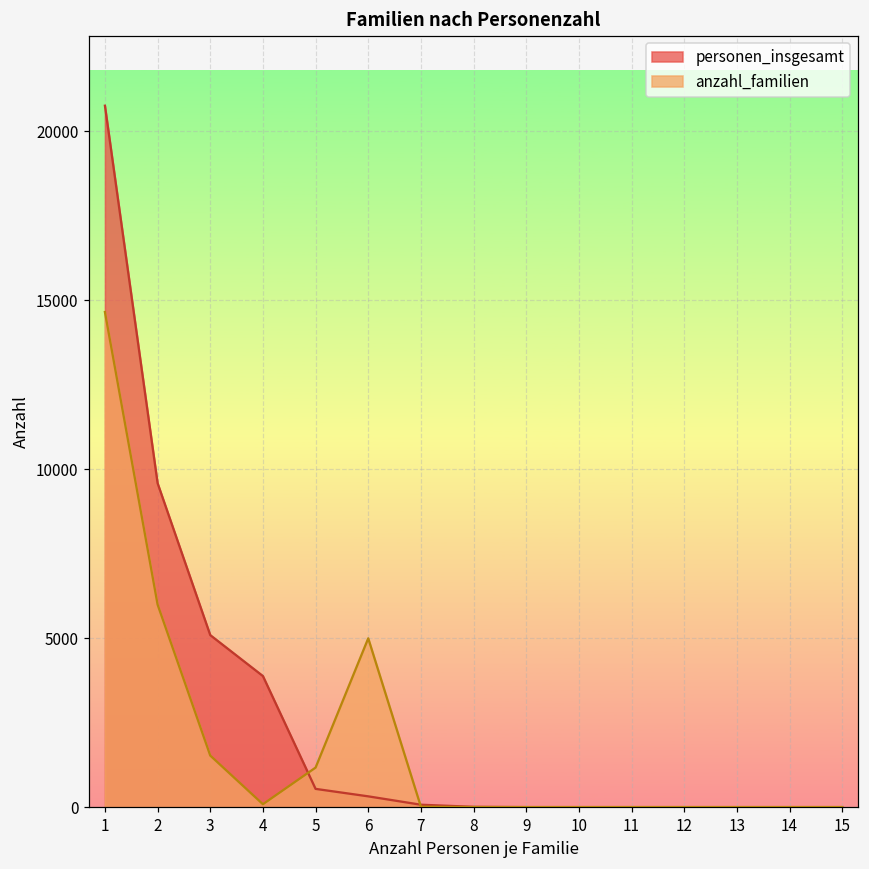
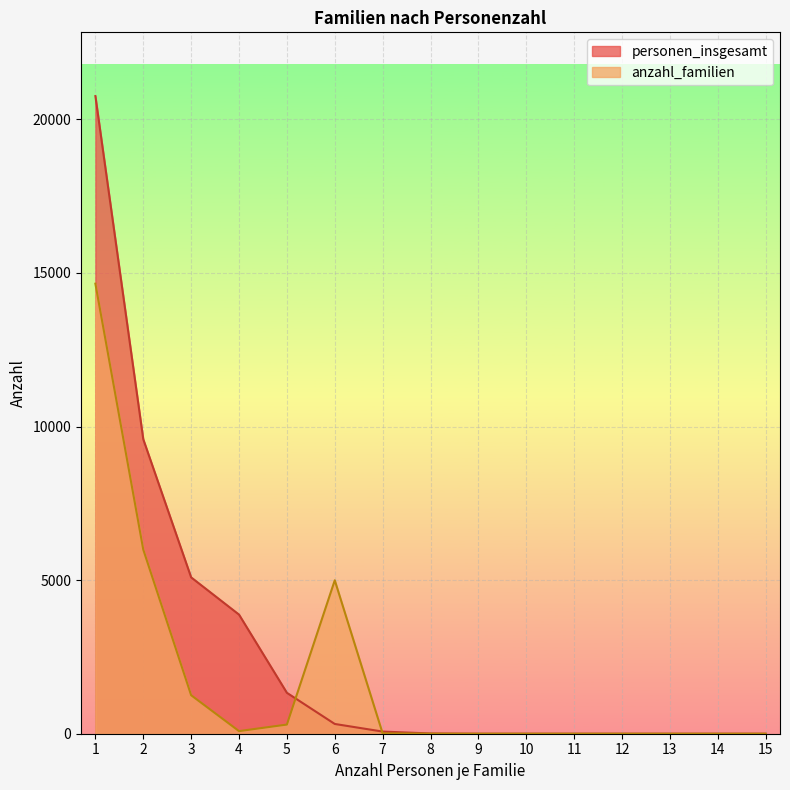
anzahl_familien, 3: 1500 -> 1300
personen_insgesamt, 5: 500 -> 1300
anzahl_familien, 5: 1200 -> 300
